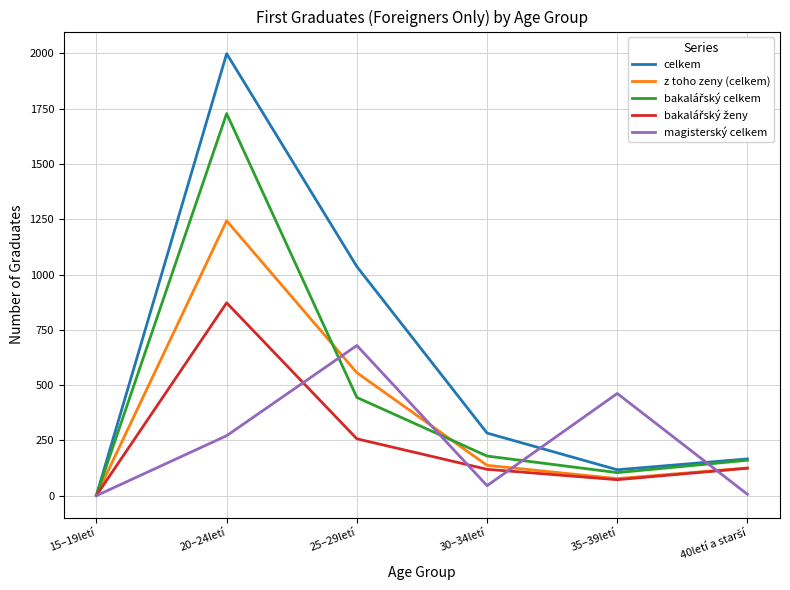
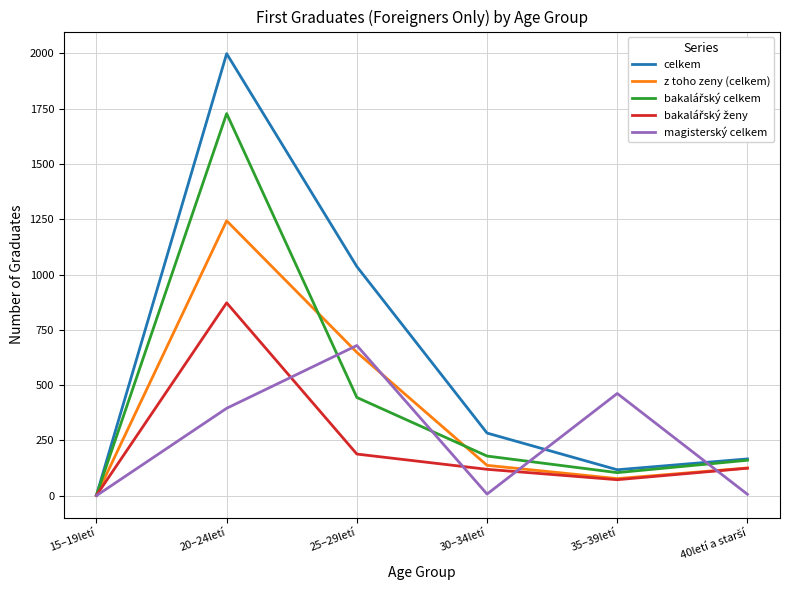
magisterský celkem, 20–24letí: 270 -> 400
z toho zeny (celkem), 25–29letí: 560 -> 650
bakalářský ženy, 25–29letí: 260 -> 190
magisterský celkem, 30–34letí: 50 -> 10
